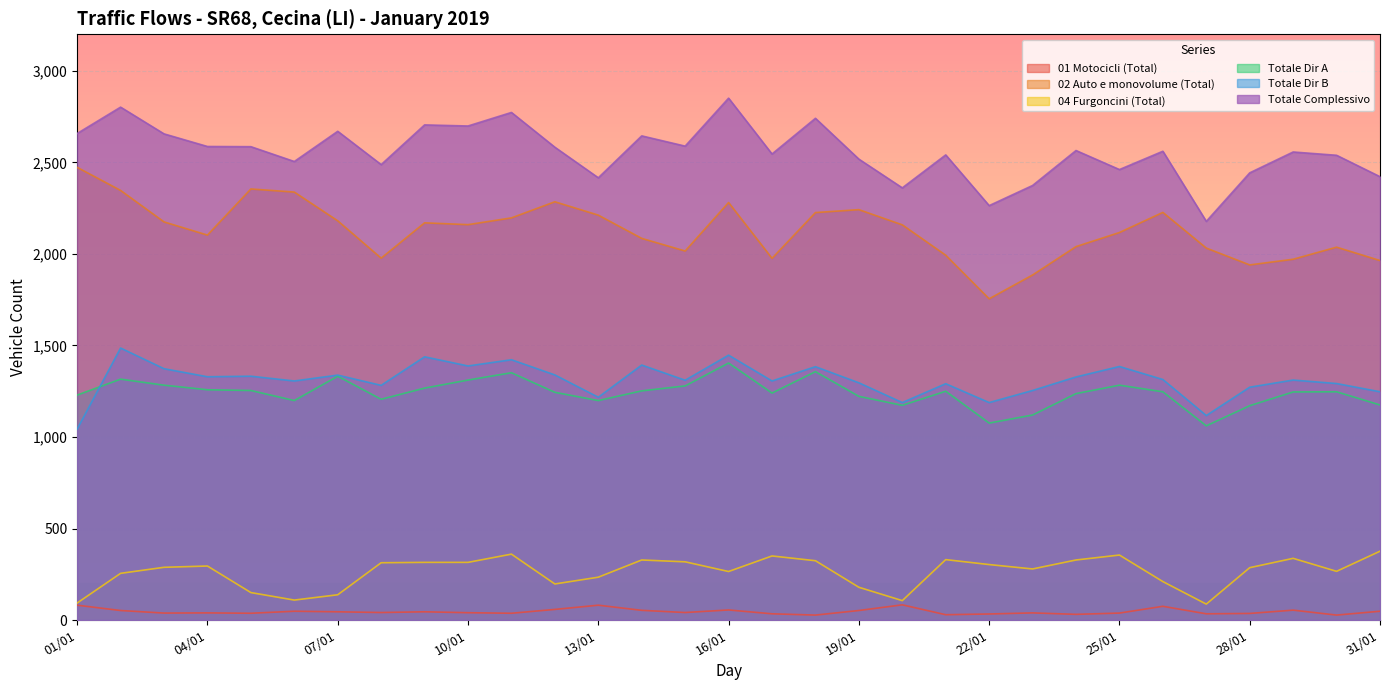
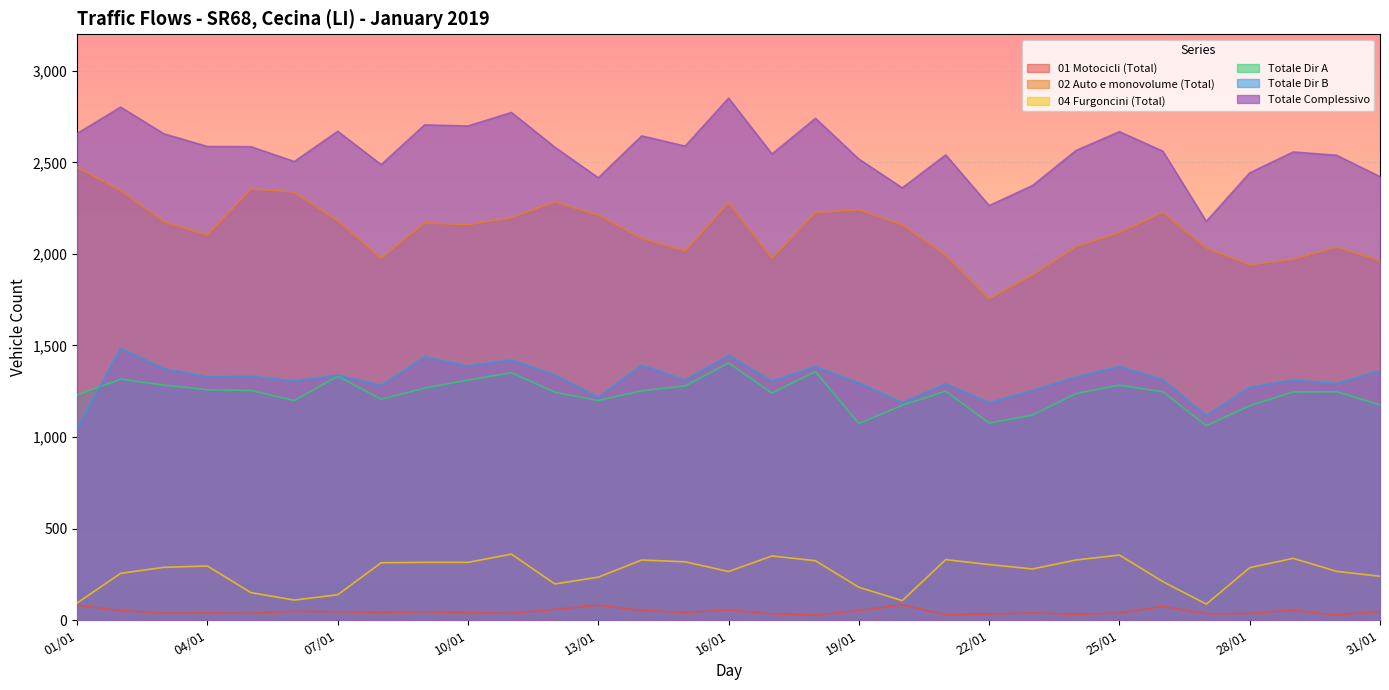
Totale Dir A, 19/01: 1,220 -> 1,070
Totale Complessivo, 25/01: 2,460 -> 2,670
04 Furgoncini (Total), 31/01: 380 -> 240
Totale Dir B, 31/01: 1,250 -> 1,360
